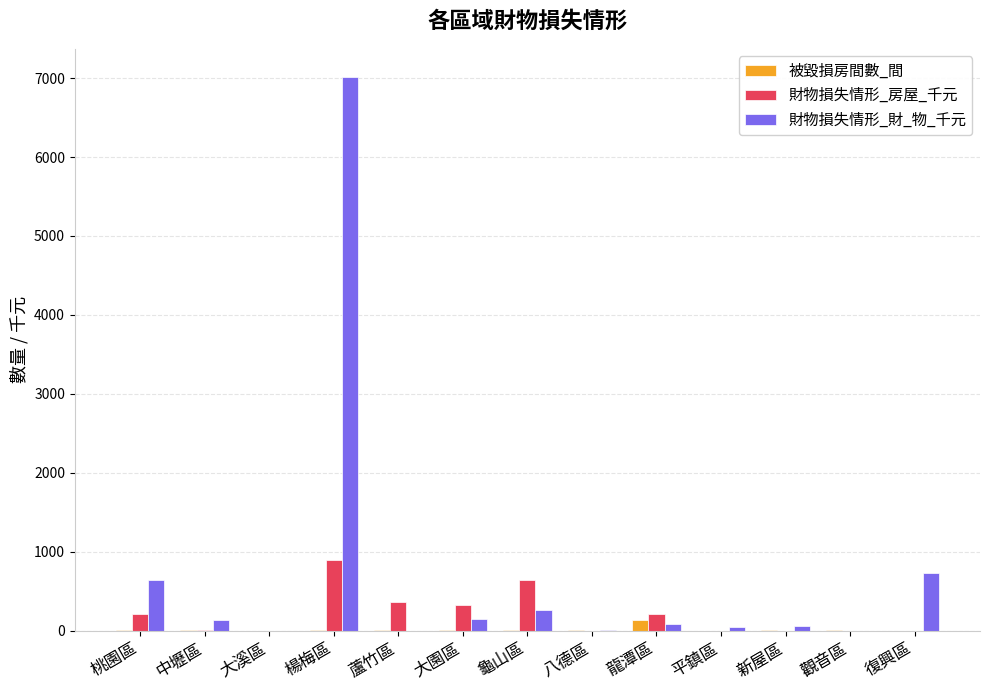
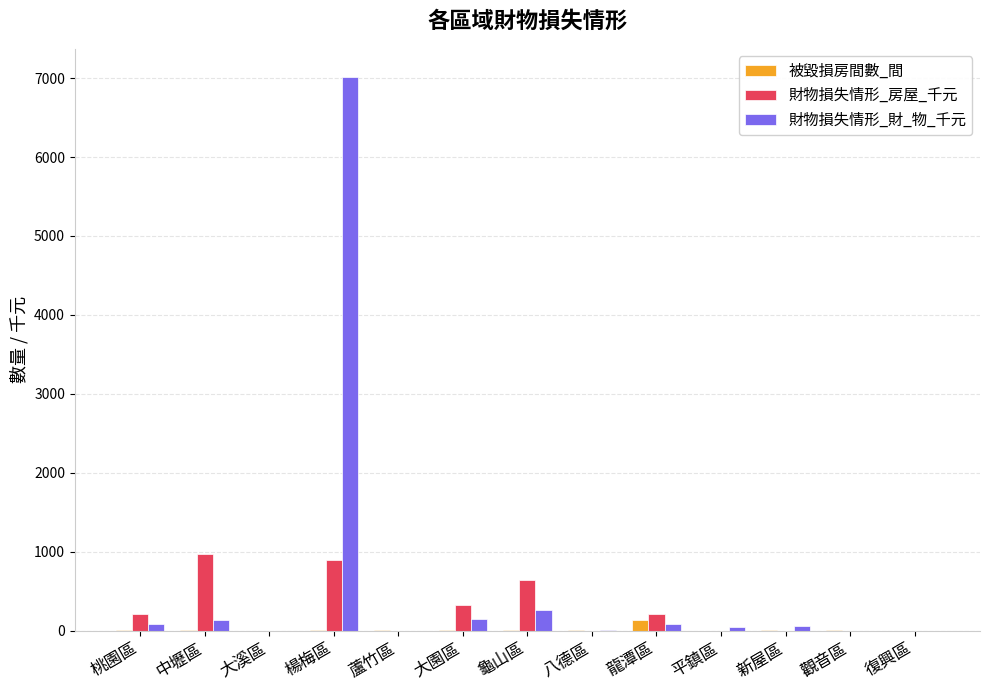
財物損失情形_財_物_千元, 桃園區: 600 -> 100
財物損失情形_房屋_千元, 中壢區: 0 -> 1000
財物損失情形_房屋_千元, 蘆竹區: 400 -> 0
財物損失情形_財_物_千元, 復興區: 700 -> 0
